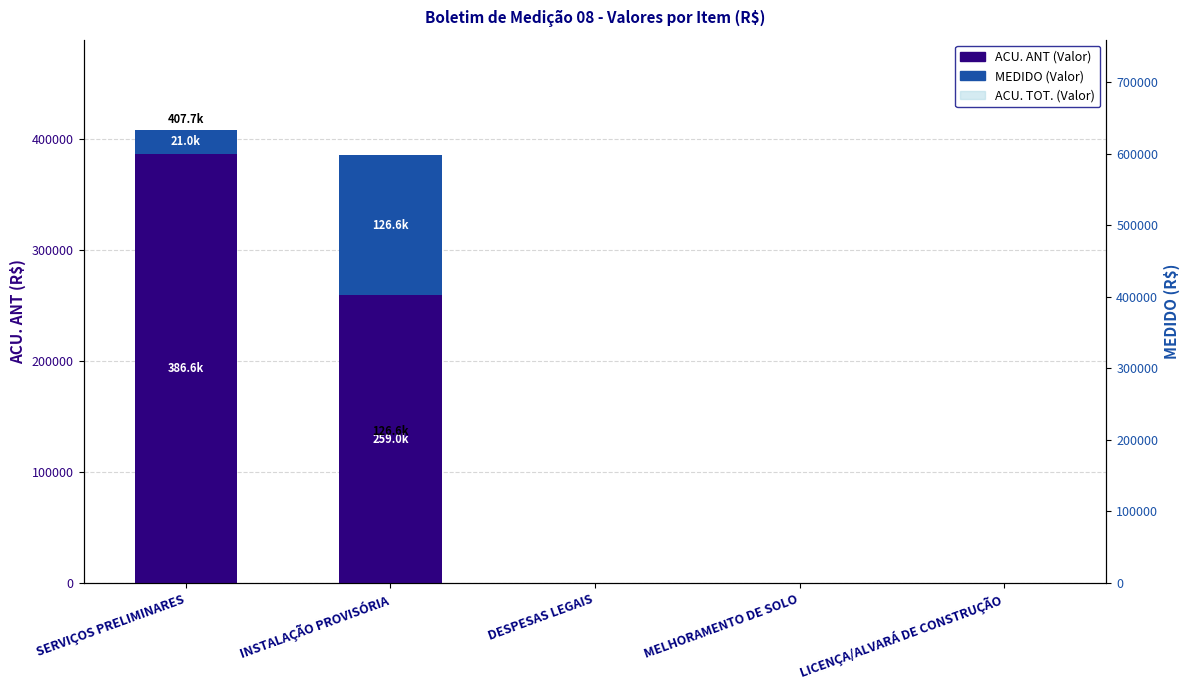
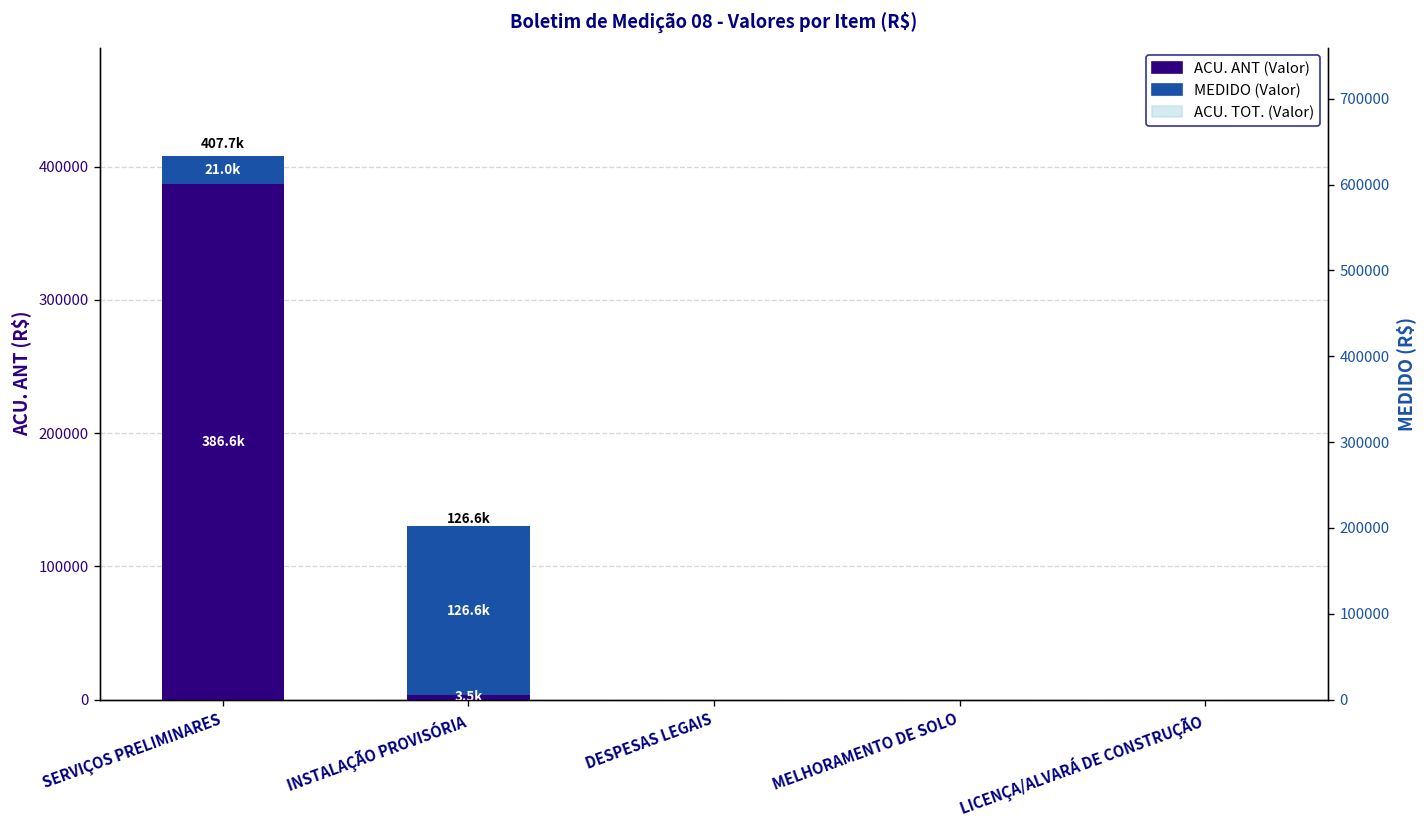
ACU. ANT (Valor), INSTALAÇÃO PROVISÓRIA: 259.0k -> 3.5k
